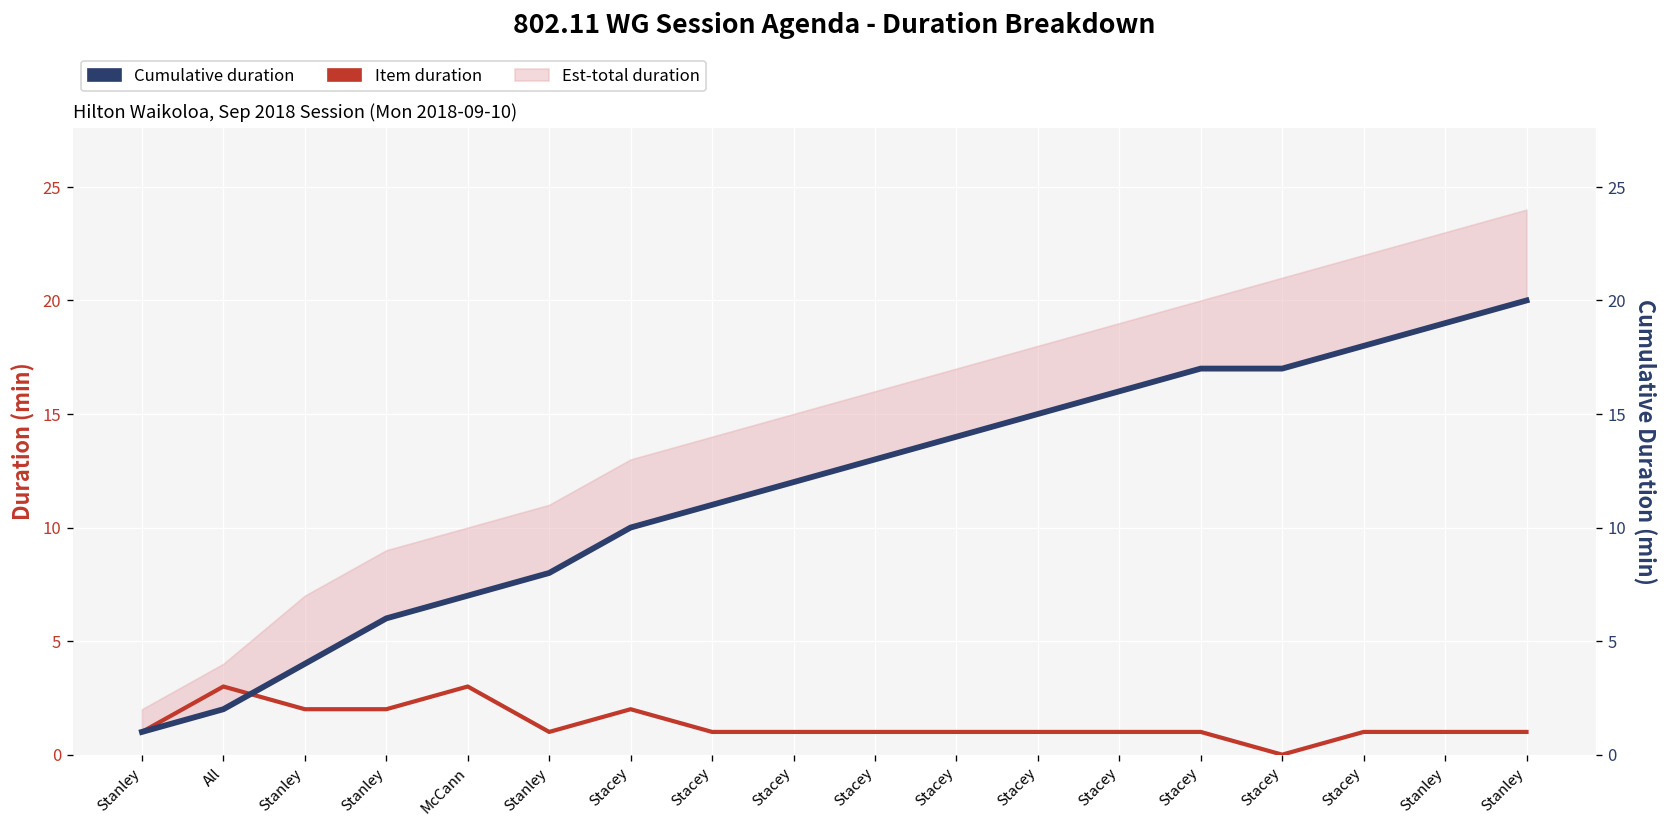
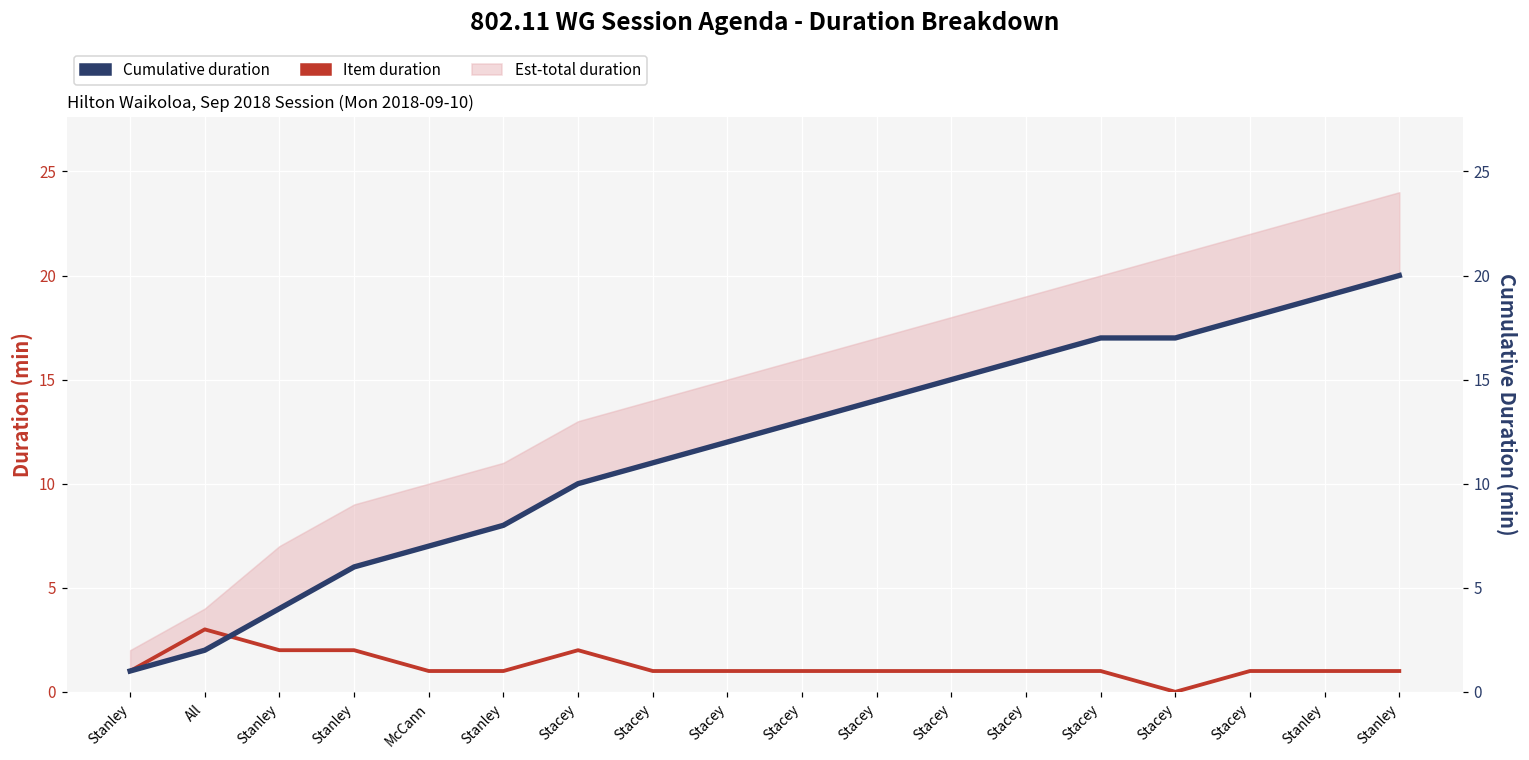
Item duration, McCann: 3 -> 1
